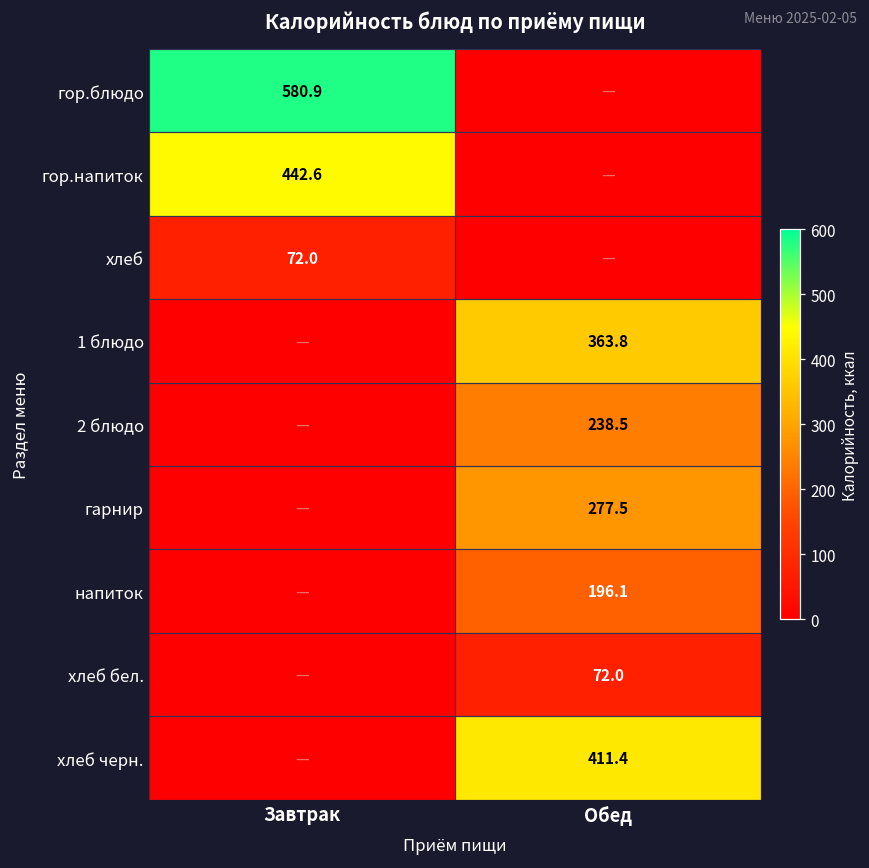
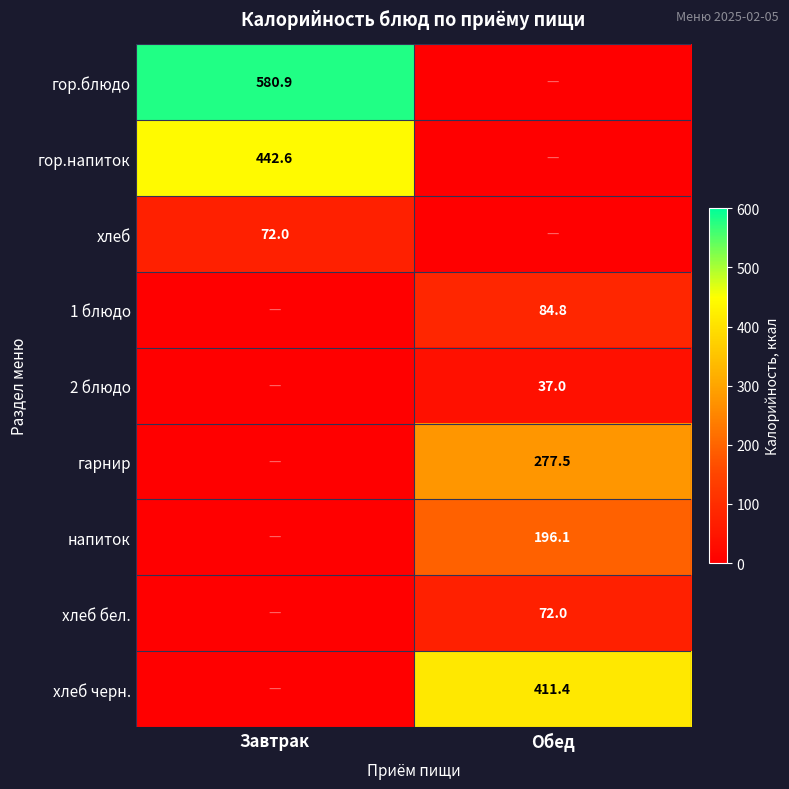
1 блюдо, Обед: 363.8 -> 84.8
2 блюдо, Обед: 238.5 -> 37.0
